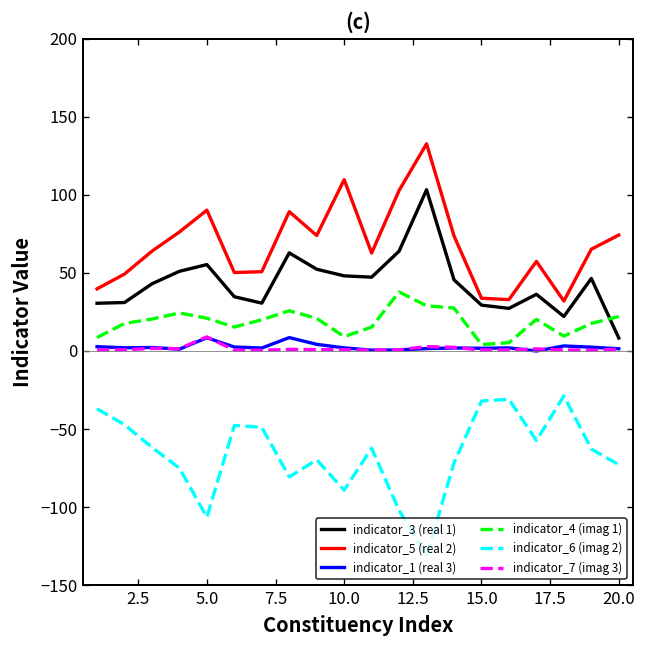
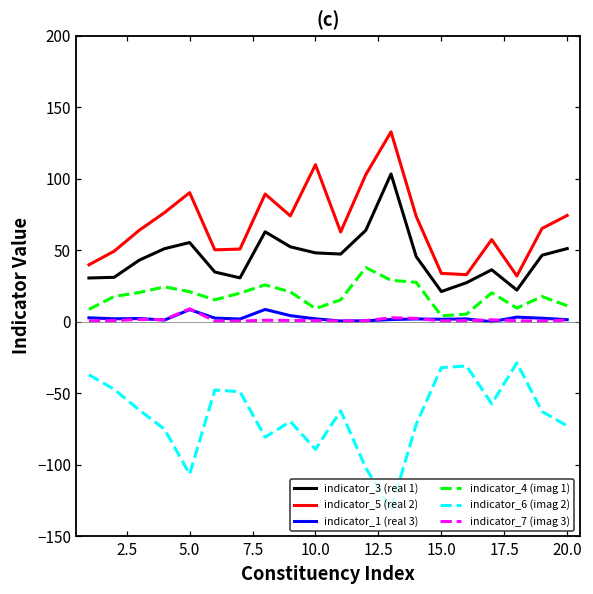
indicator_3 (real 1), 15.0: 29 -> 21
indicator_3 (real 1), 20.0: 8 -> 51
indicator_4 (imag 1), 20.0: 22 -> 11
